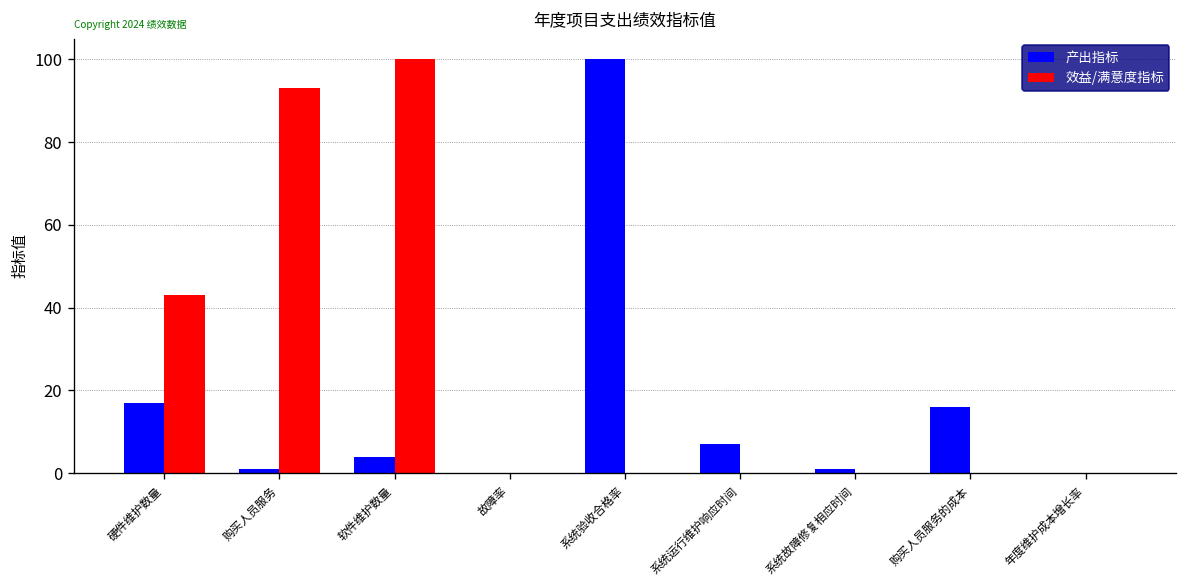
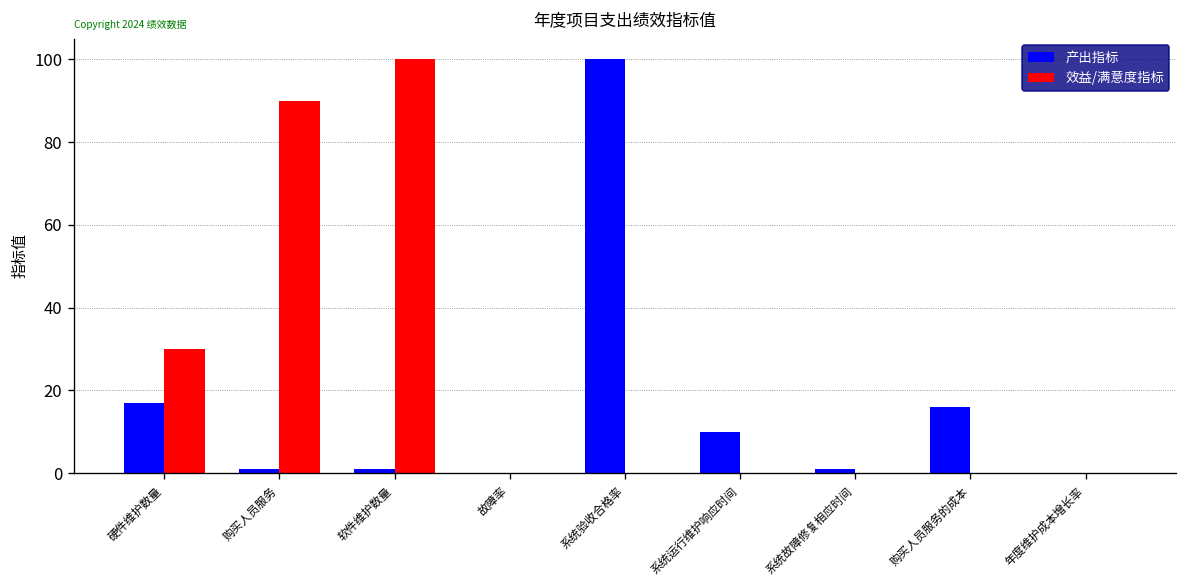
效益/满意度指标, 硬件维护数量: 43 -> 30
效益/满意度指标, 购买人员服务: 93 -> 90
产出指标, 软件维护数量: 4 -> 1
产出指标, 系统运行维护响应时间: 7 -> 10
